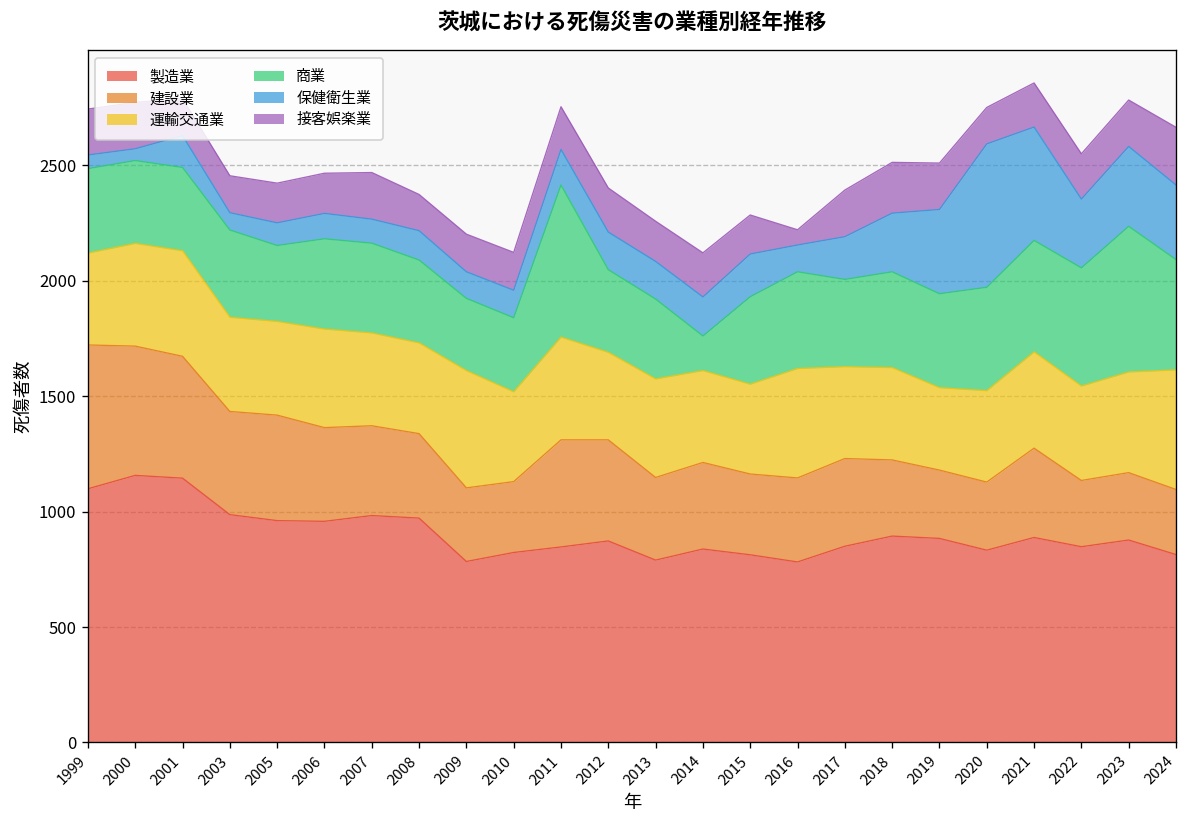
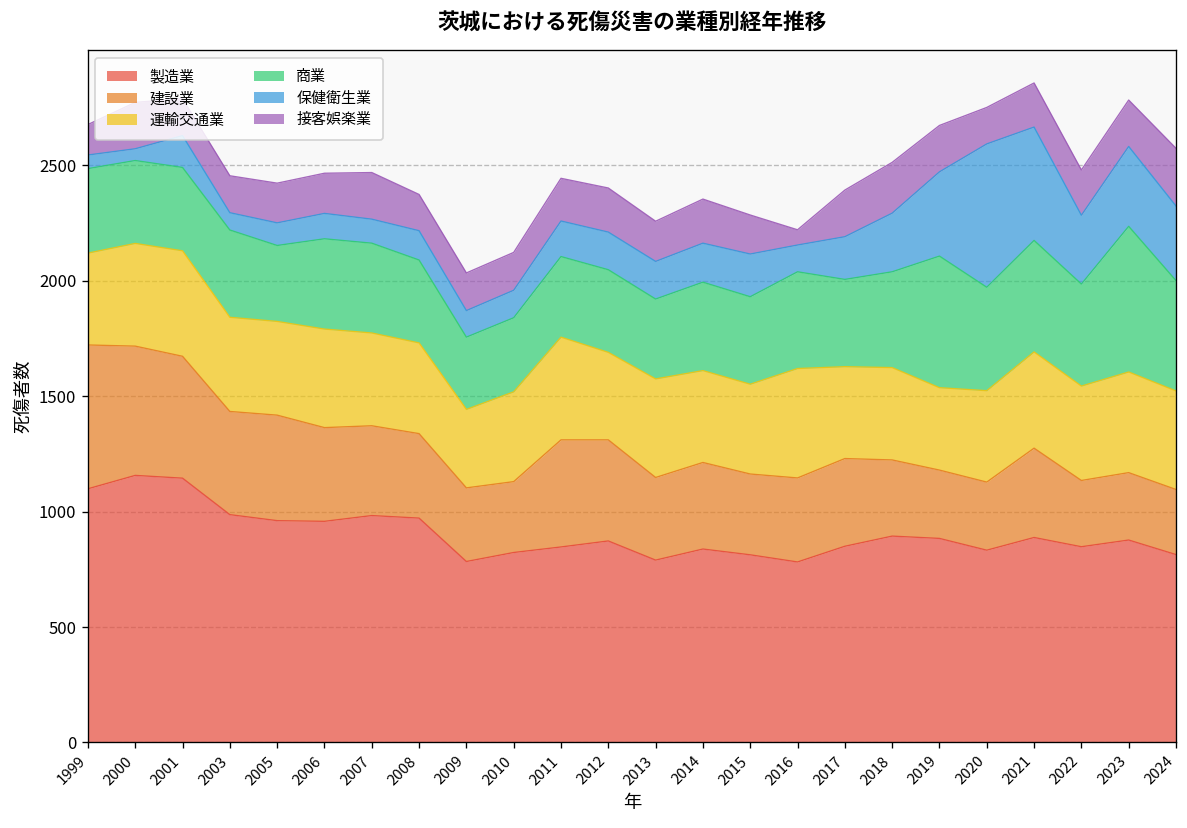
接客娯楽業, 1999: 200 -> 130
運輸交通業, 2009: 510 -> 340
商業, 2011: 660 -> 350
商業, 2014: 150 -> 380
商業, 2019: 410 -> 570
商業, 2022: 510 -> 440
運輸交通業, 2024: 520 -> 430
